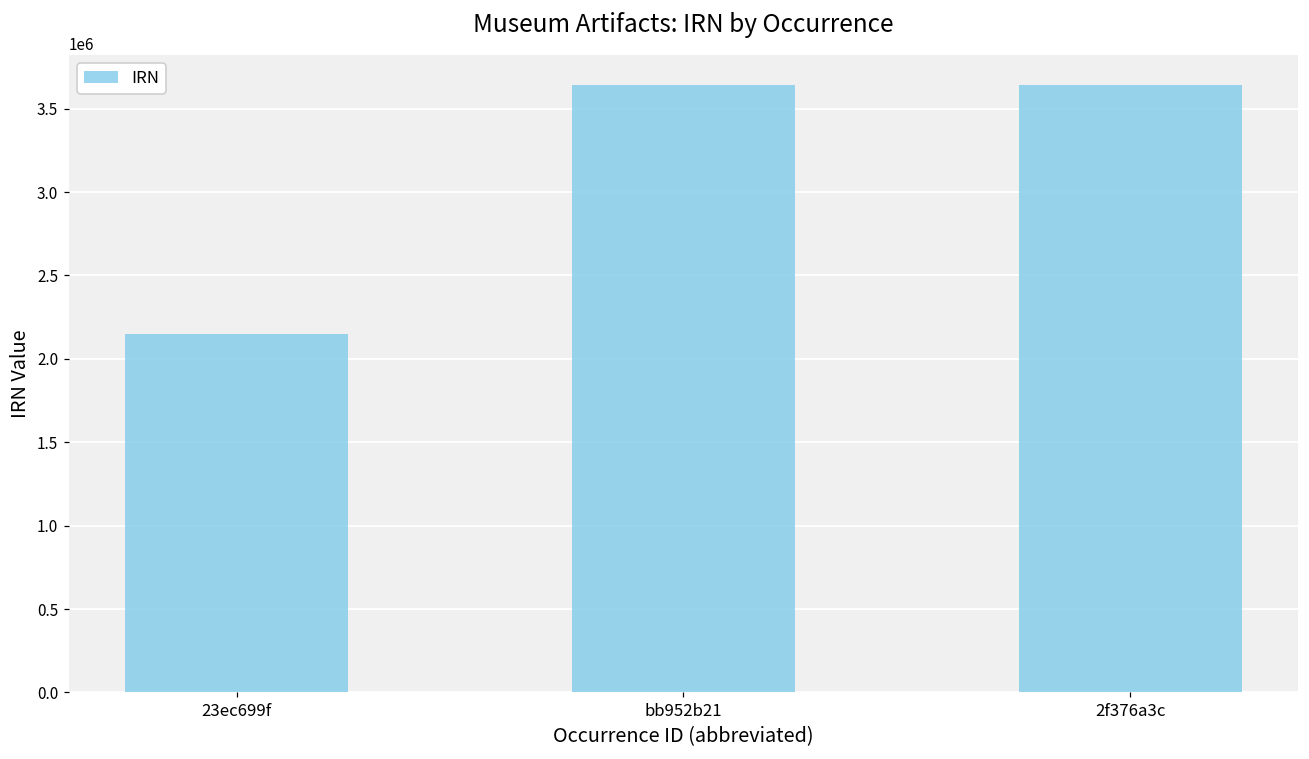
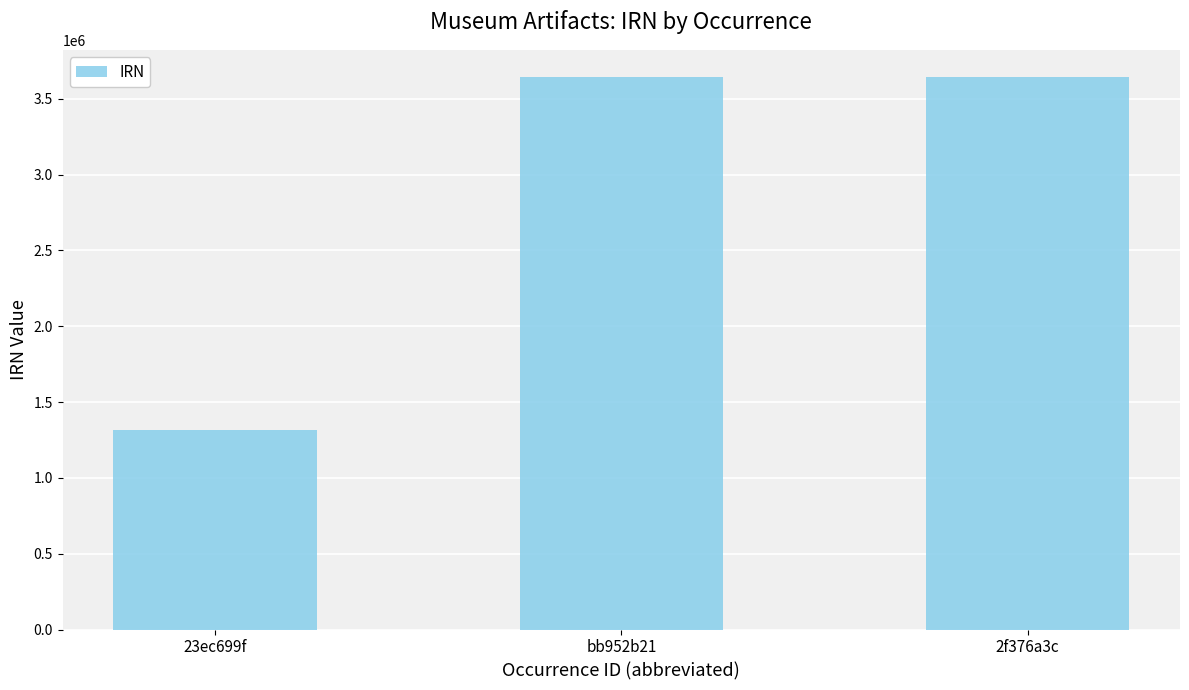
23ec699f: 2150000 -> 1320000
